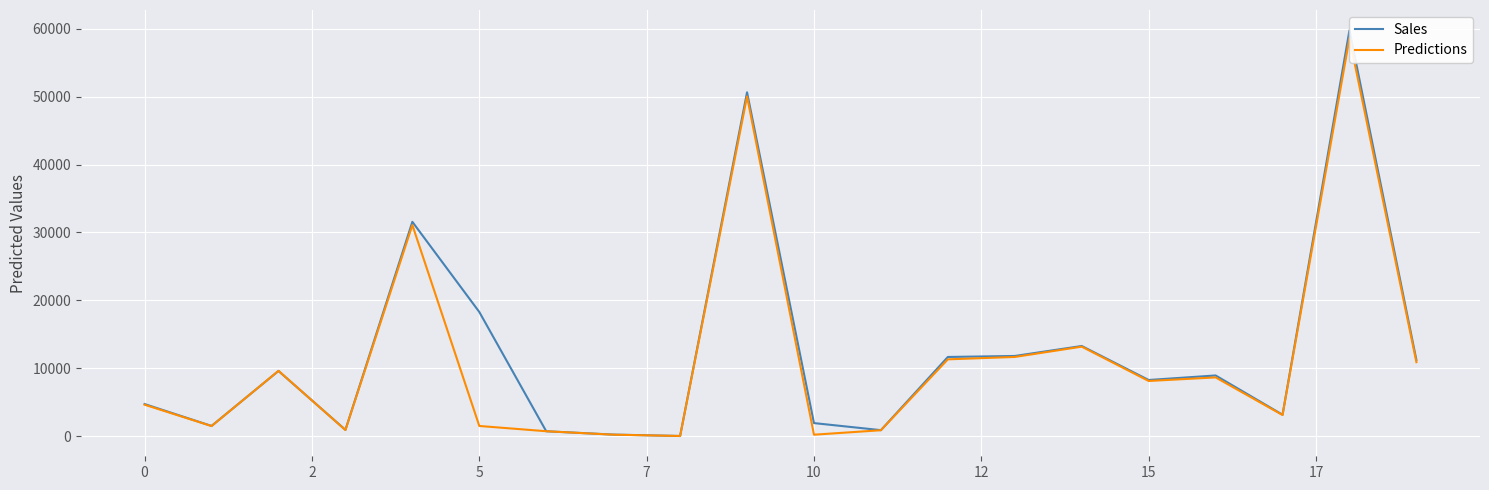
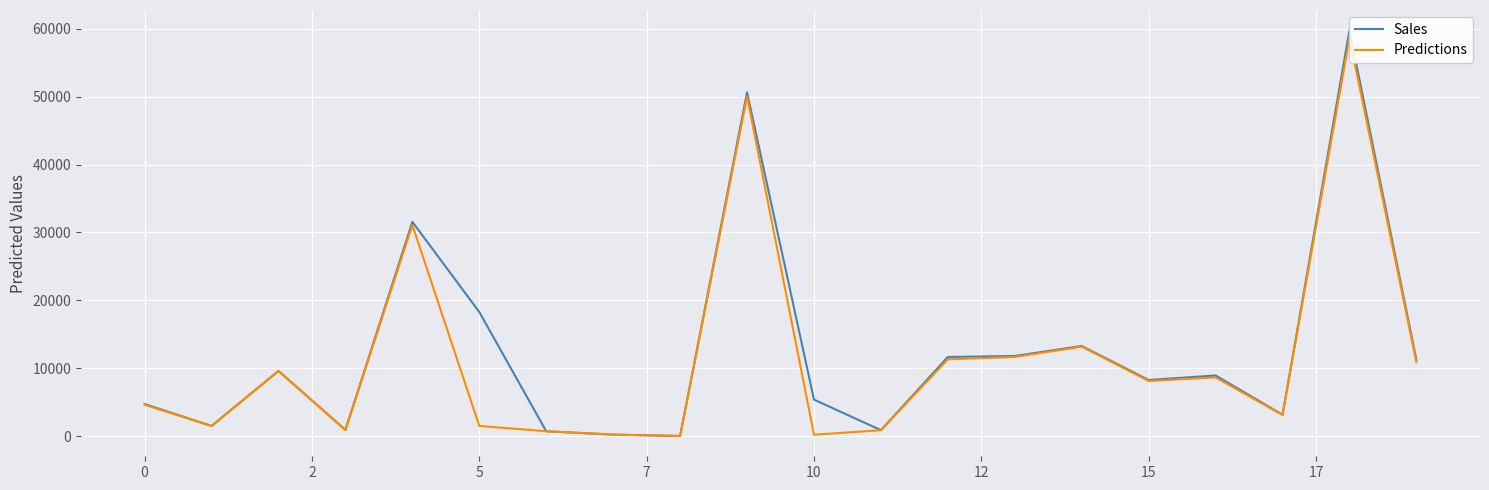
Sales, 10: 2000 -> 5000
